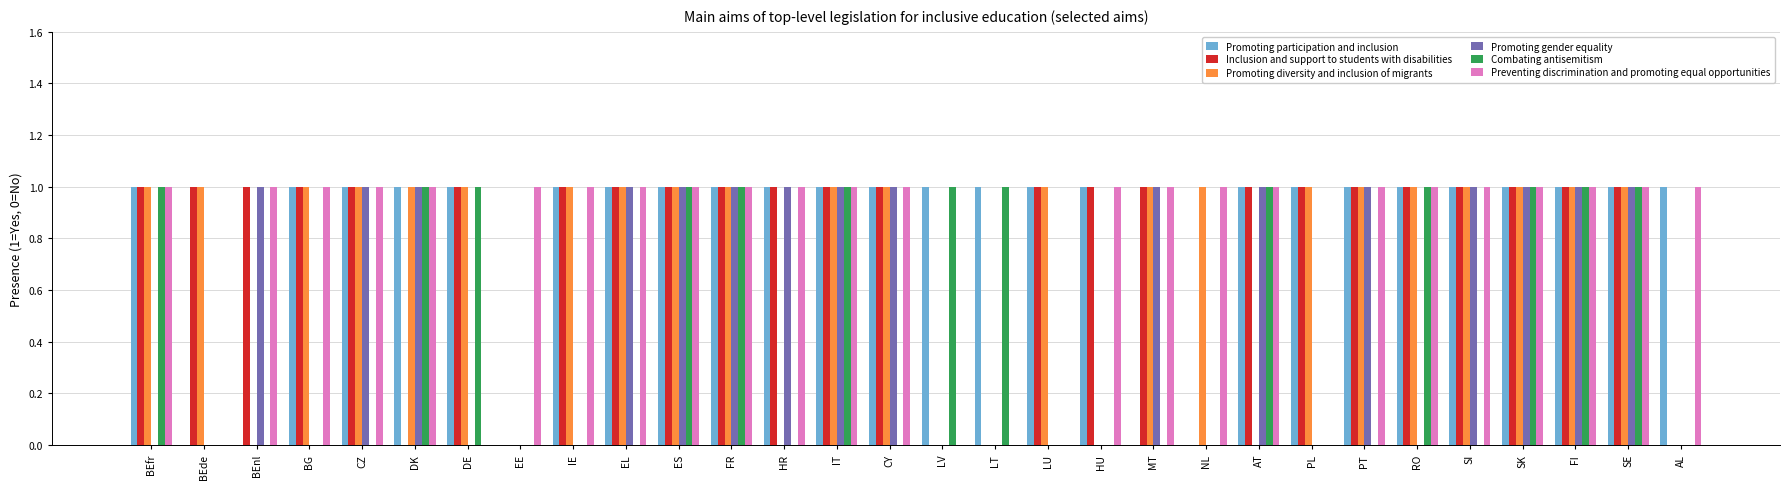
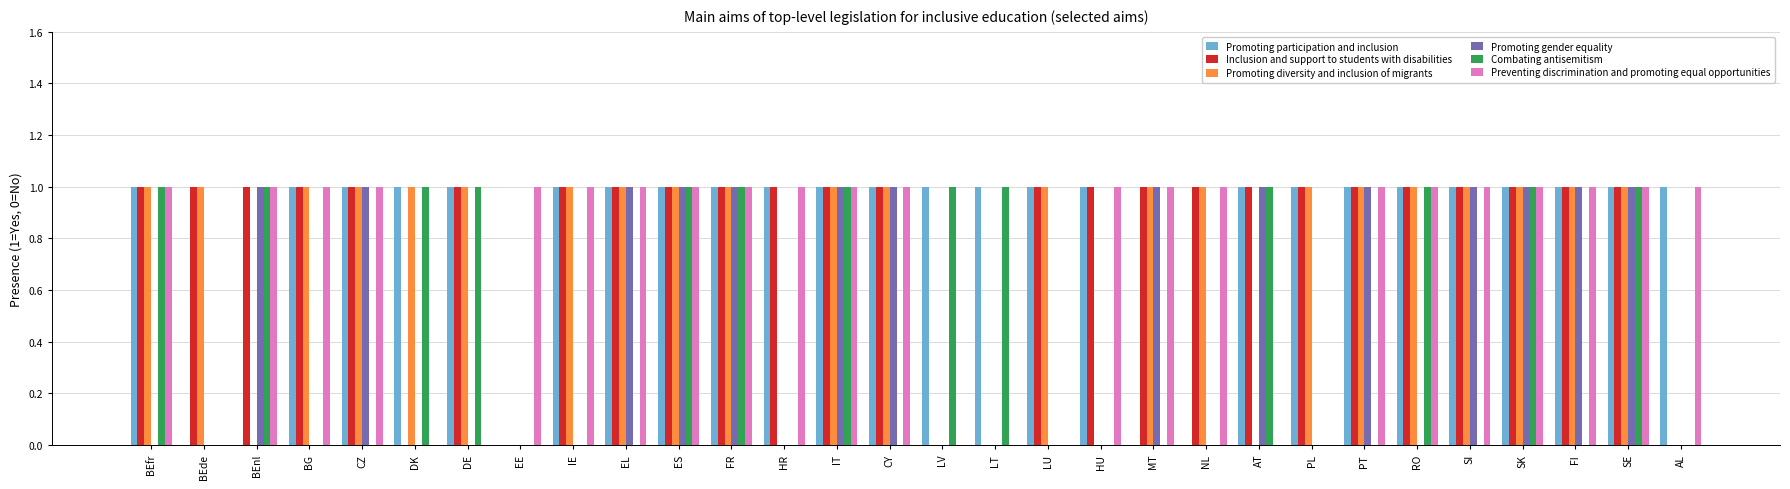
Combating antisemitism, BEnl: 0 -> 1
Promoting gender equality, DK: 1 -> 0
Preventing discrimination and promoting equal opportunities, DK: 1 -> 0
Promoting gender equality, HR: 1 -> 0
Inclusion and support to students with disabilities, NL: 0 -> 1
Preventing discrimination and promoting equal opportunities, AT: 1 -> 0
Combating antisemitism, FI: 1 -> 0
